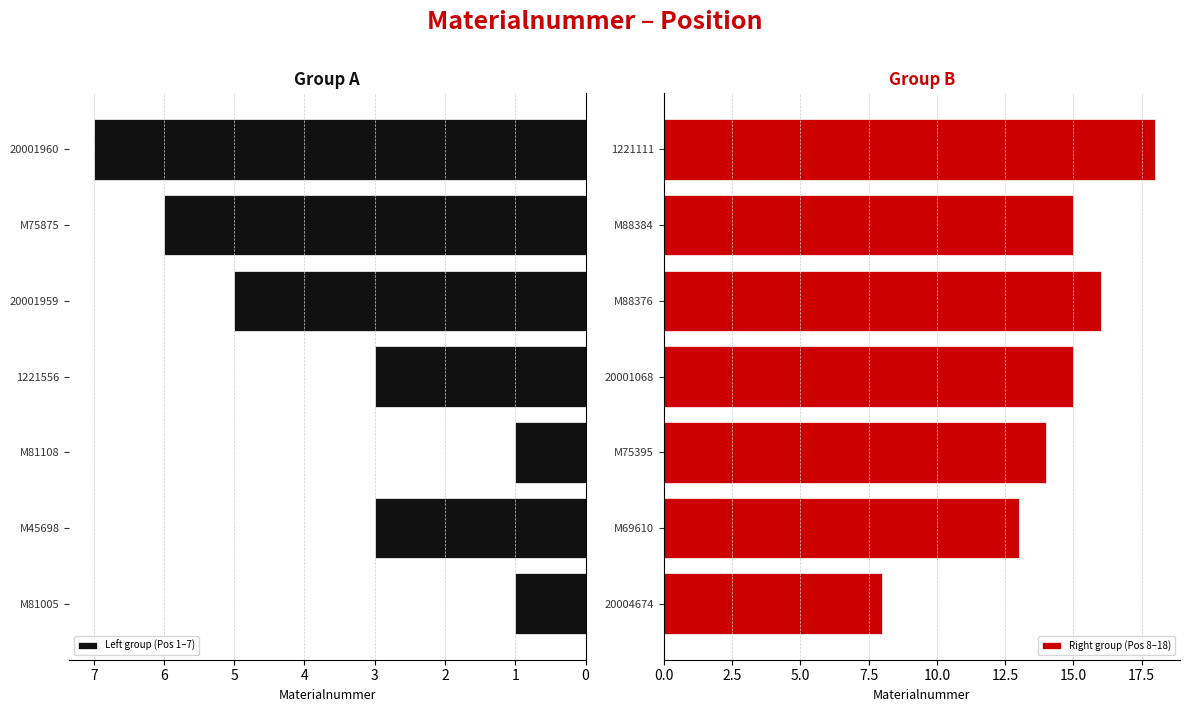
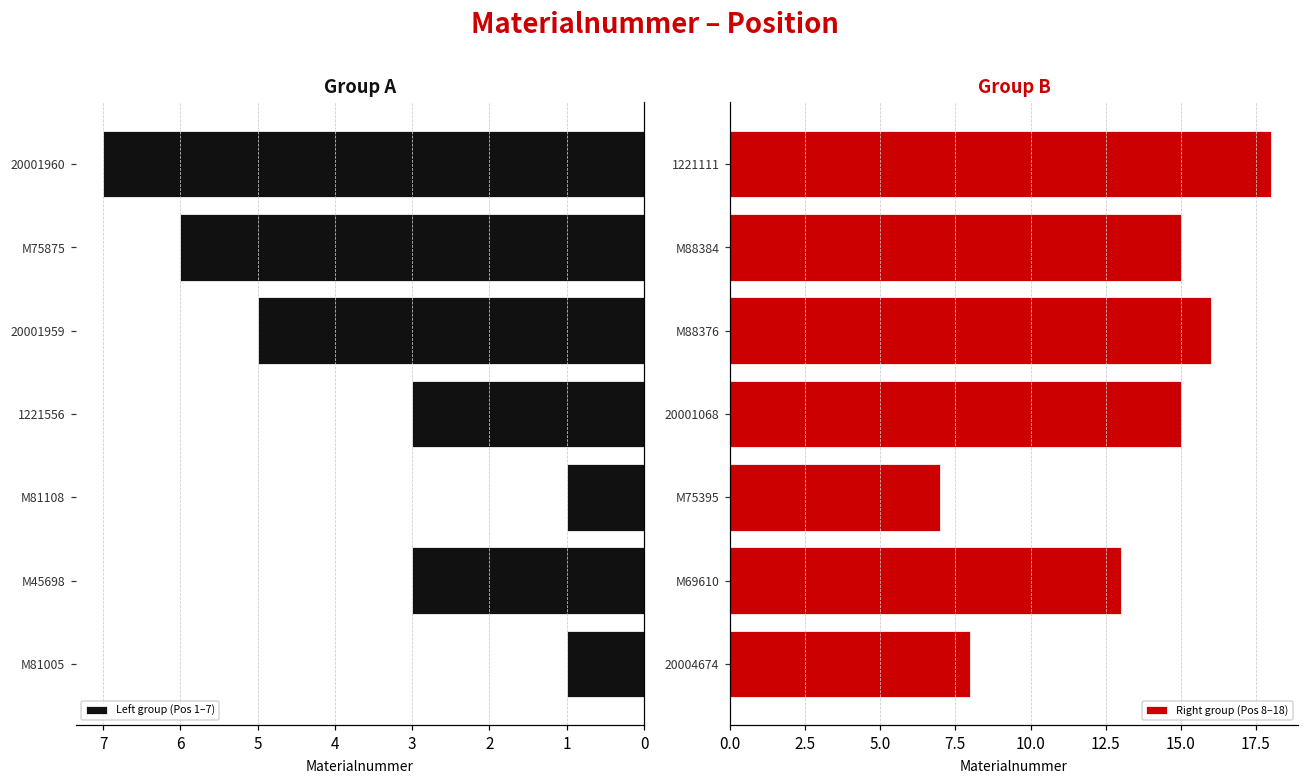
Group B, M75395: 14 -> 7
